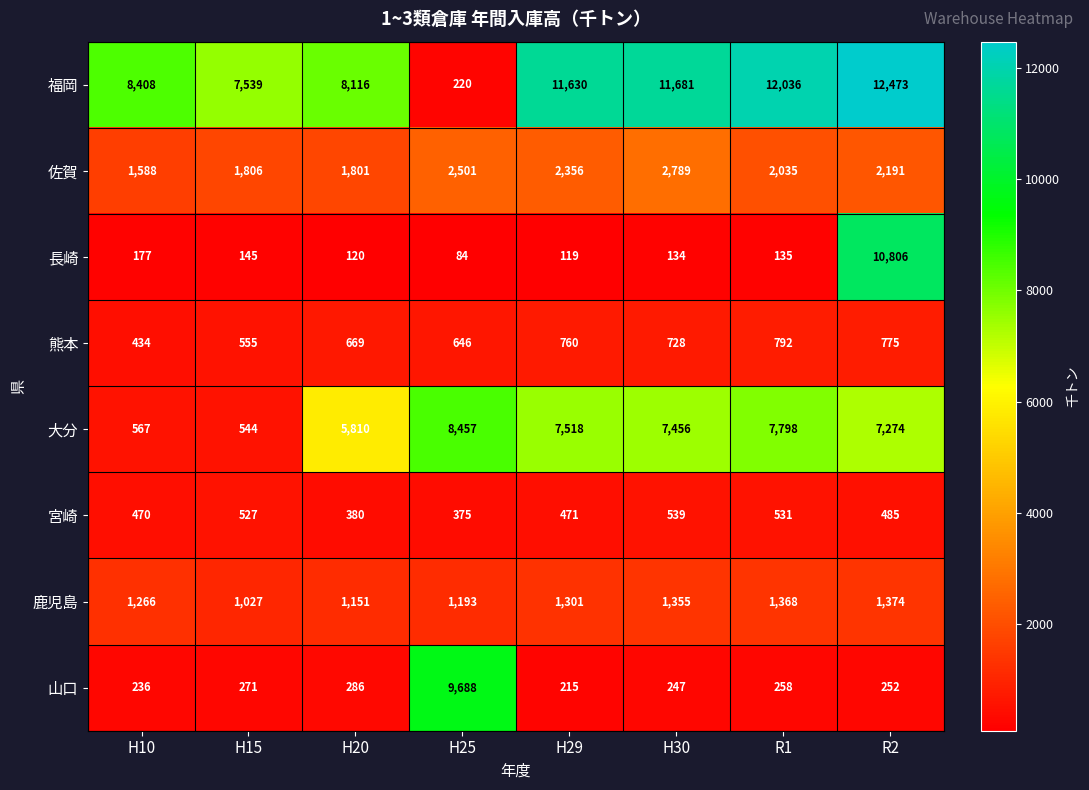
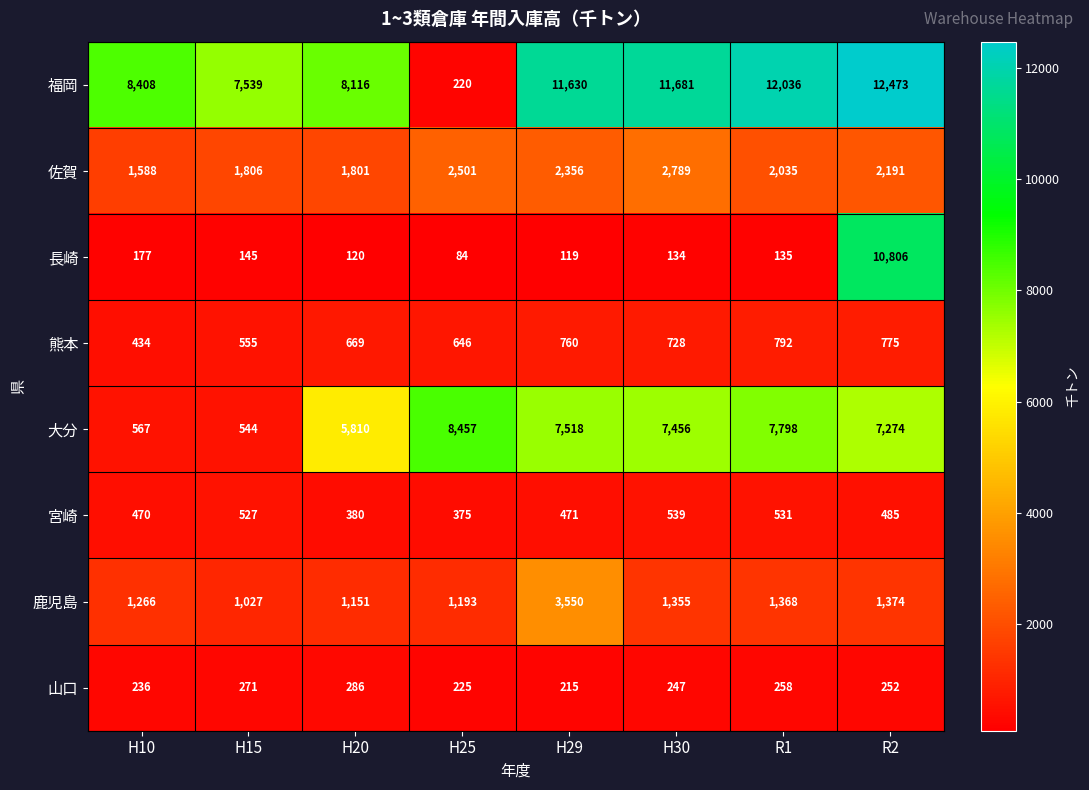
鹿児島, H29: 1,301 -> 3,550
山口, H25: 9,688 -> 225
